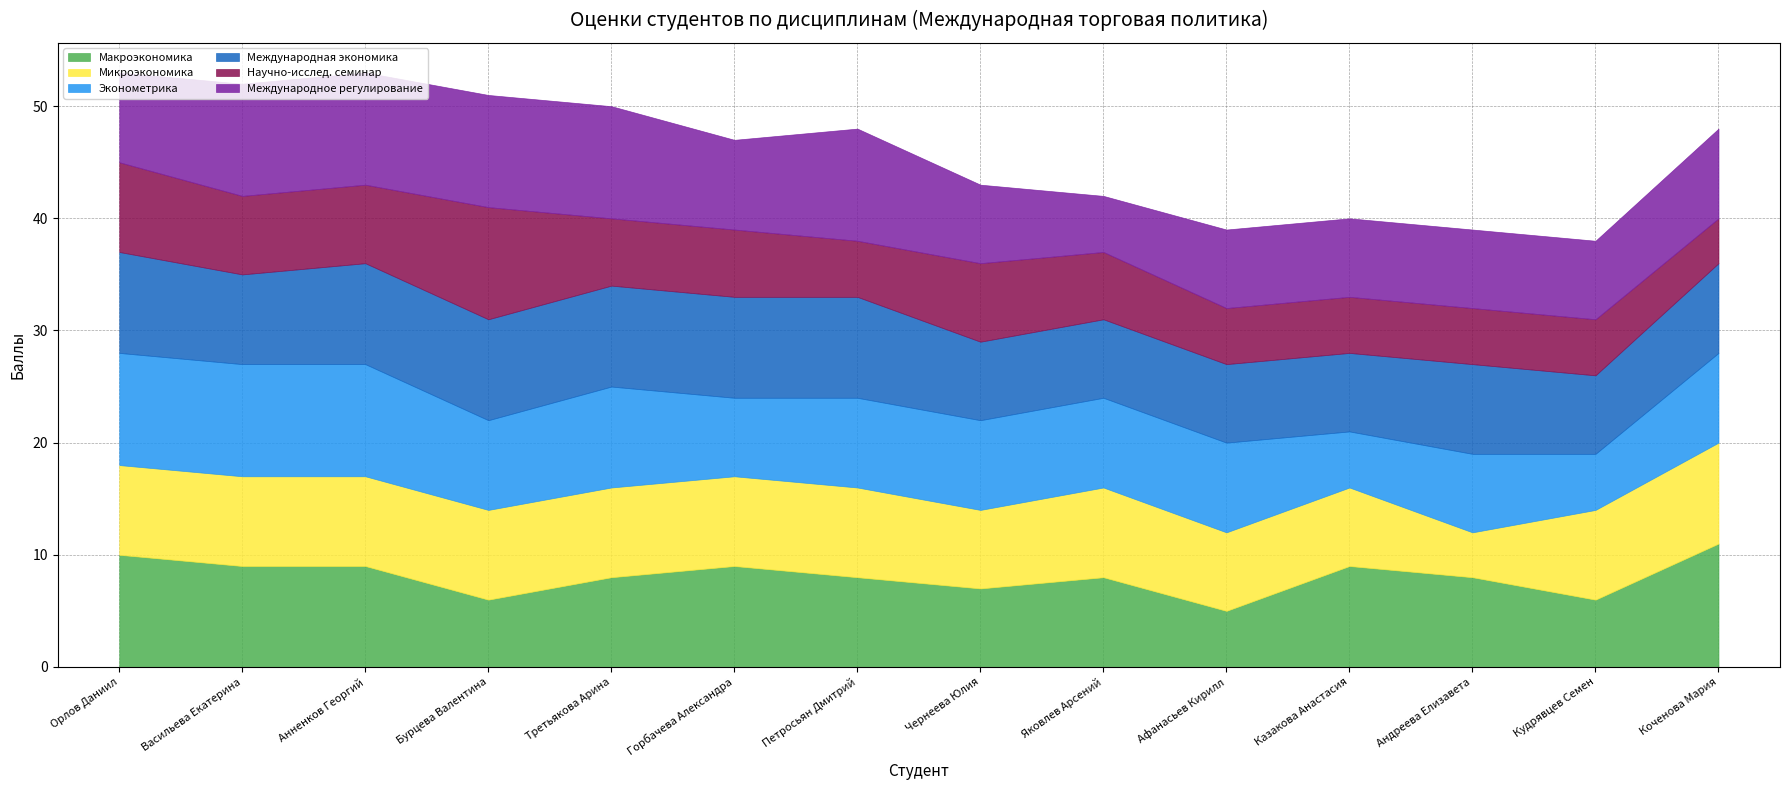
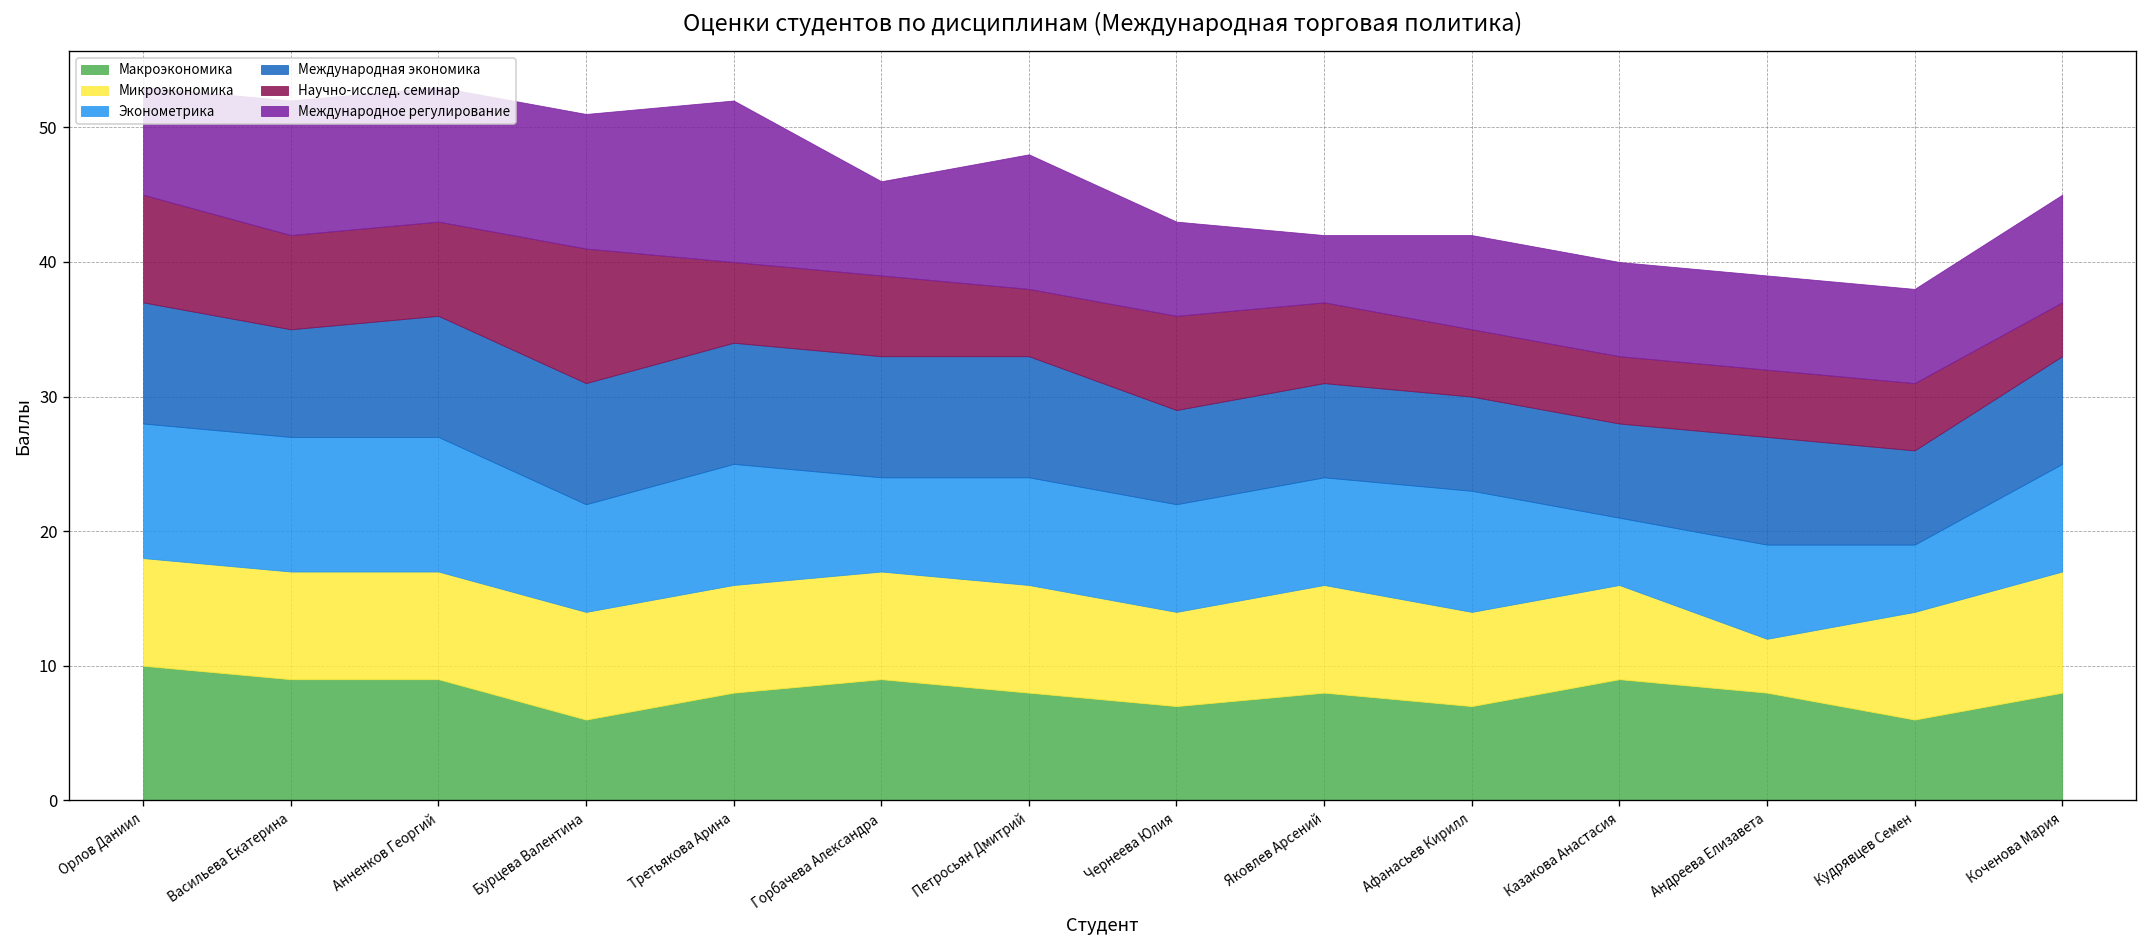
Международное регулирование, Третьякова Арина: 10 -> 12
Международное регулирование, Горбачева Александра: 8 -> 7
Макроэкономика, Афанасьев Кирилл: 5 -> 7
Эконометрика, Афанасьев Кирилл: 8 -> 9
Макроэкономика, Коченова Мария: 11 -> 8
